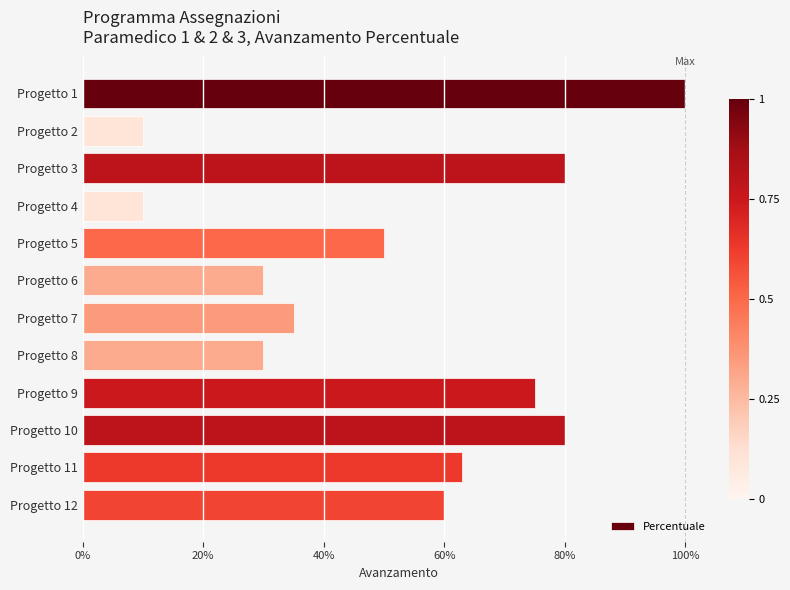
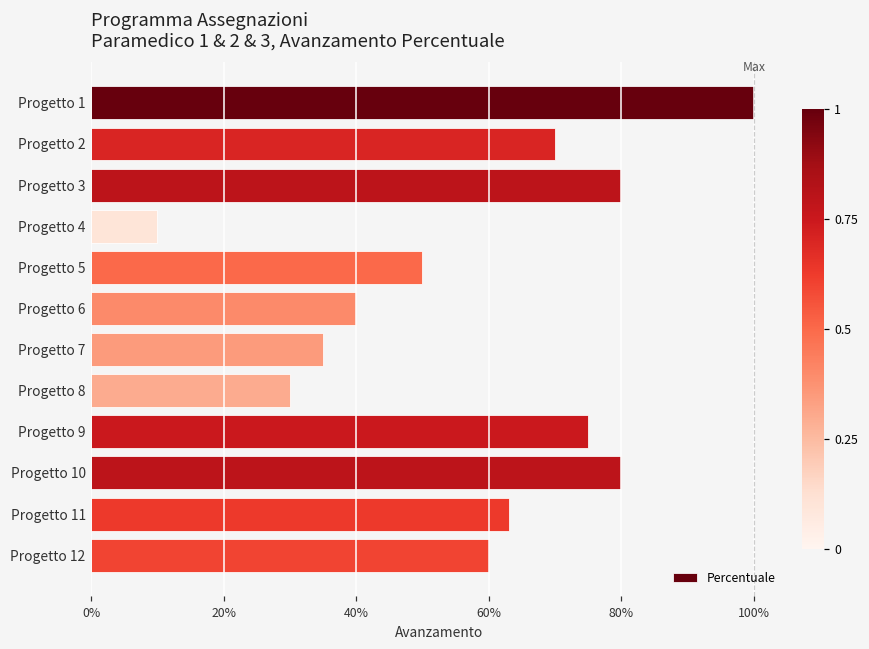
Progetto 2: 10% -> 70%
Progetto 6: 30% -> 40%
